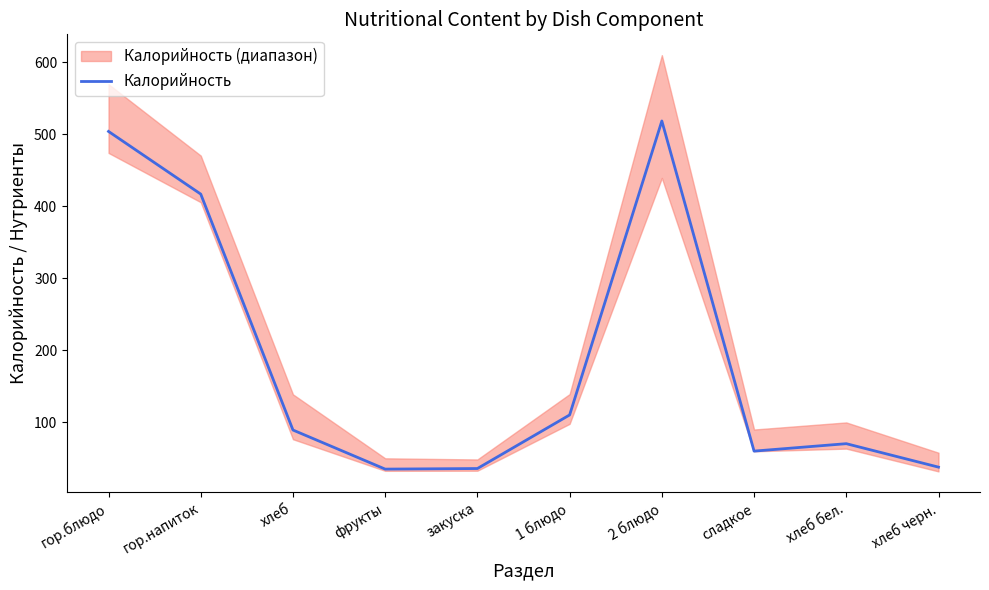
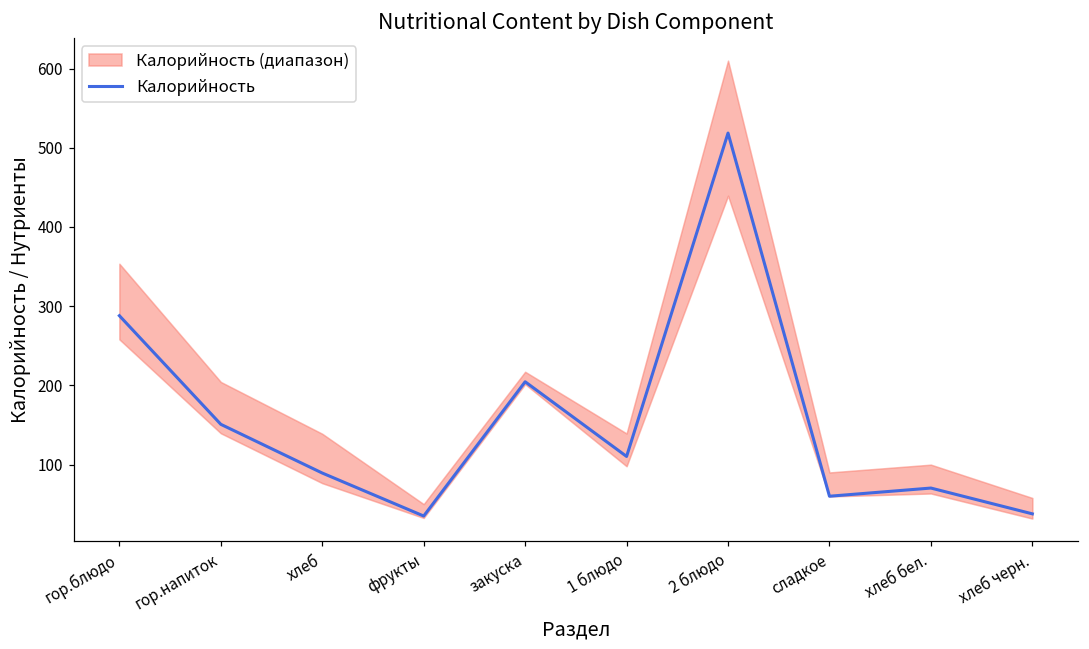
Калорийность, гор.блюдо: 500 -> 290
Калорийность, гор.напиток: 420 -> 150
Калорийность, закуска: 40 -> 200
